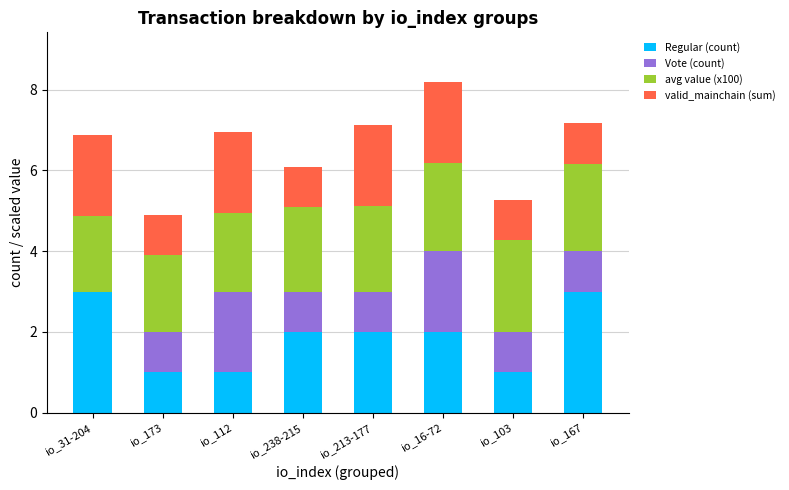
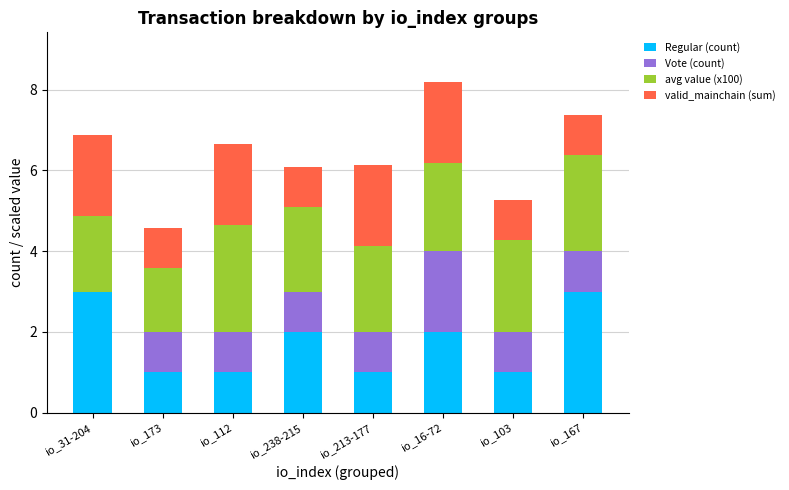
avg value (x100), io_173: 1.9 -> 1.6
Vote (count), io_112: 2 -> 1
avg value (x100), io_112: 1.9 -> 2.7
Regular (count), io_213-177: 2 -> 1
avg value (x100), io_167: 2.2 -> 2.4
